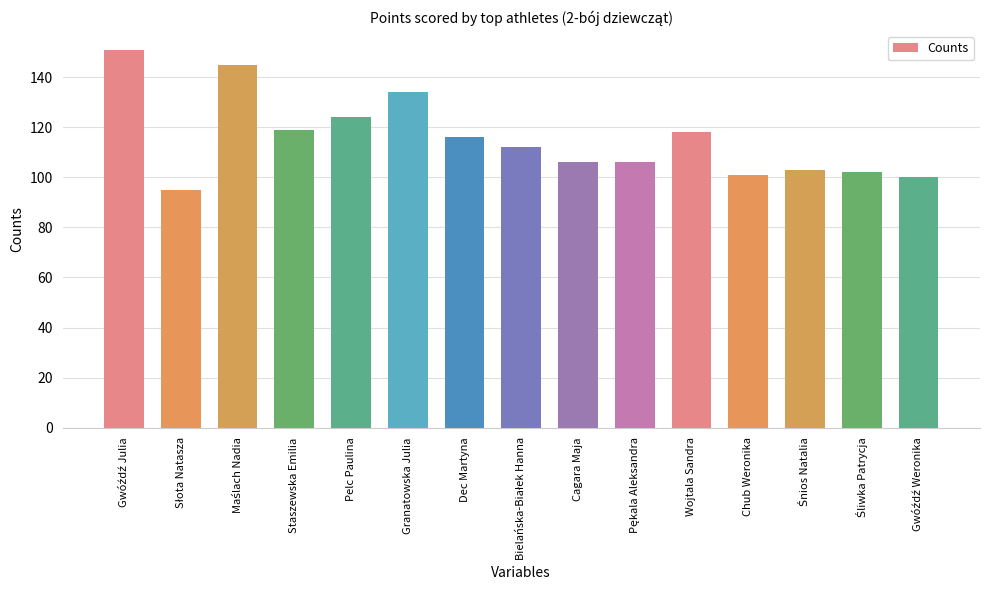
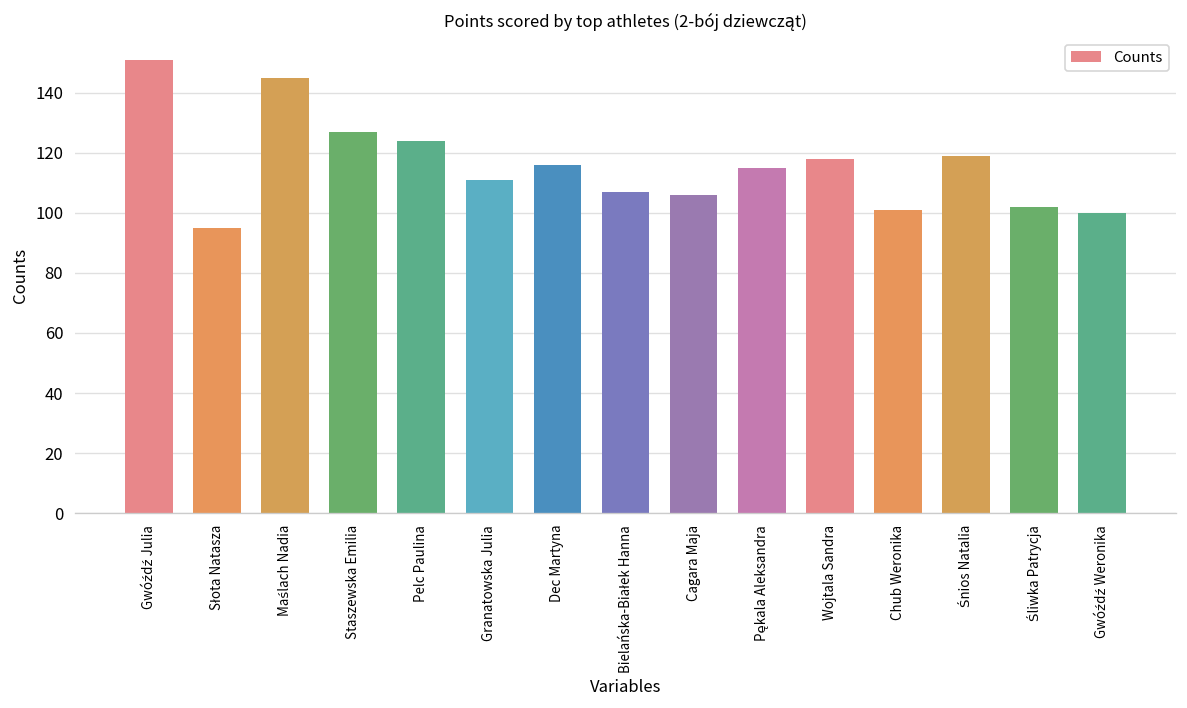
Staszewska Emilia: 119 -> 127
Granatowska Julia: 134 -> 111
Bielańska-Białek Hanna: 112 -> 107
Pękala Aleksandra: 106 -> 115
Śnios Natalia: 103 -> 119
